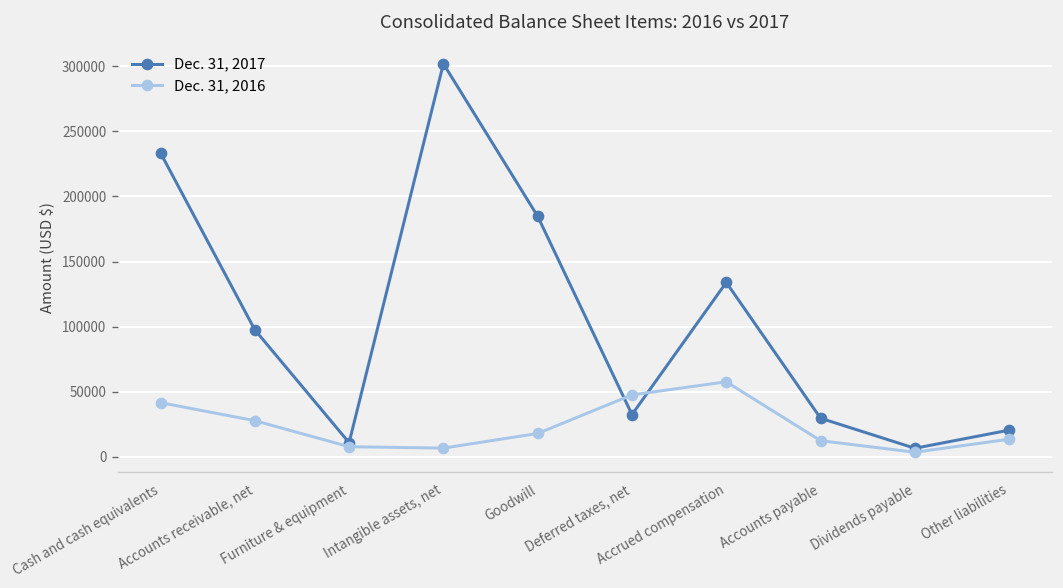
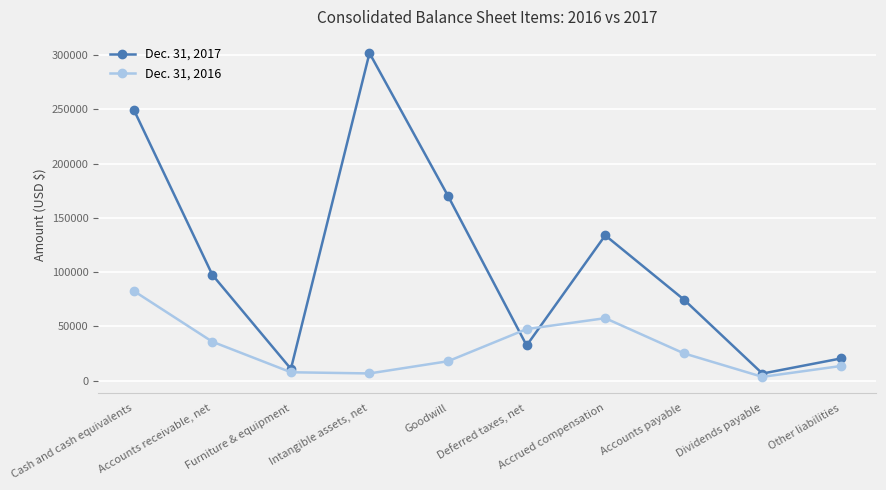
Dec. 31, 2017, Cash and cash equivalents: 233000 -> 250000
Dec. 31, 2016, Cash and cash equivalents: 42000 -> 83000
Dec. 31, 2016, Accounts receivable, net: 28000 -> 36000
Dec. 31, 2017, Goodwill: 185000 -> 170000
Dec. 31, 2017, Accounts payable: 30000 -> 75000
Dec. 31, 2016, Accounts payable: 12000 -> 25000
